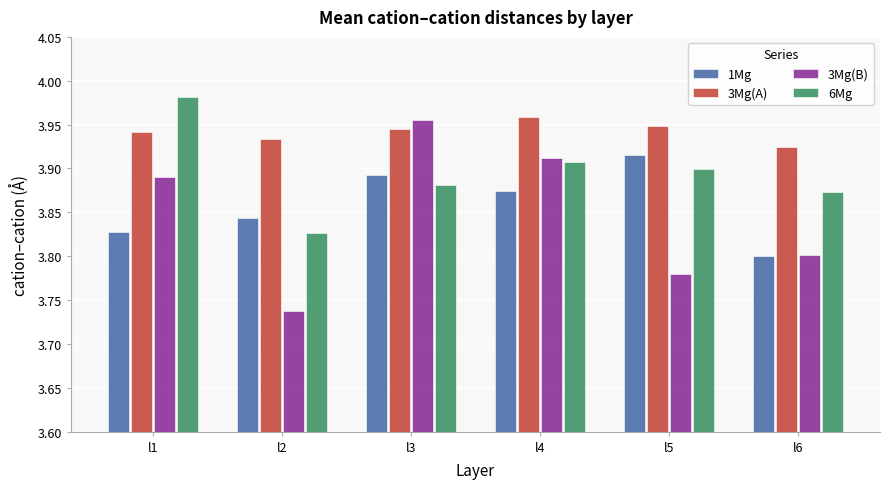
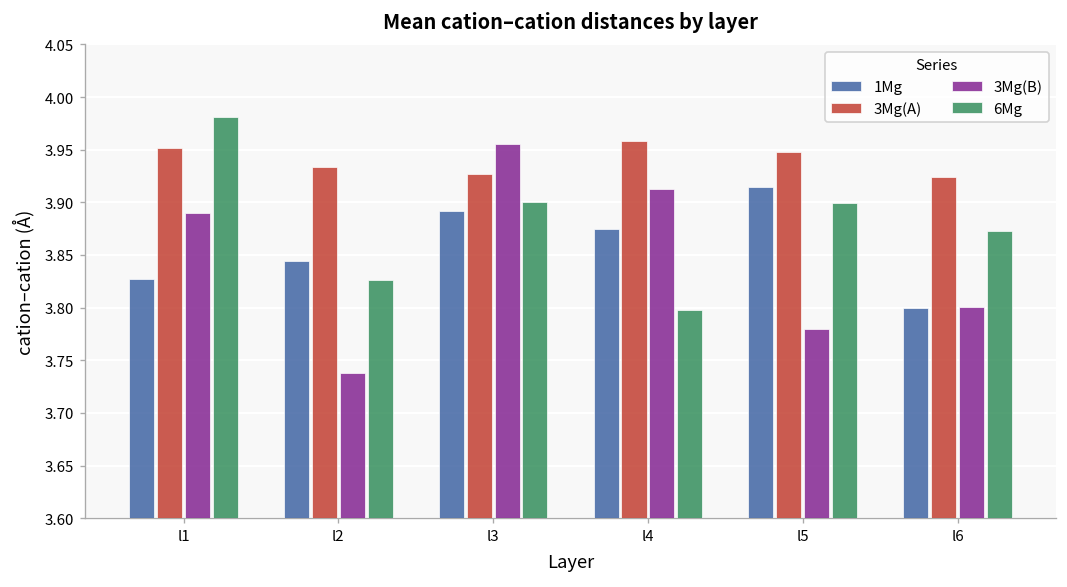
3Mg(A), l1: 3.94 -> 3.95
3Mg(A), l3: 3.94 -> 3.93
6Mg, l3: 3.88 -> 3.90
6Mg, l4: 3.91 -> 3.80
